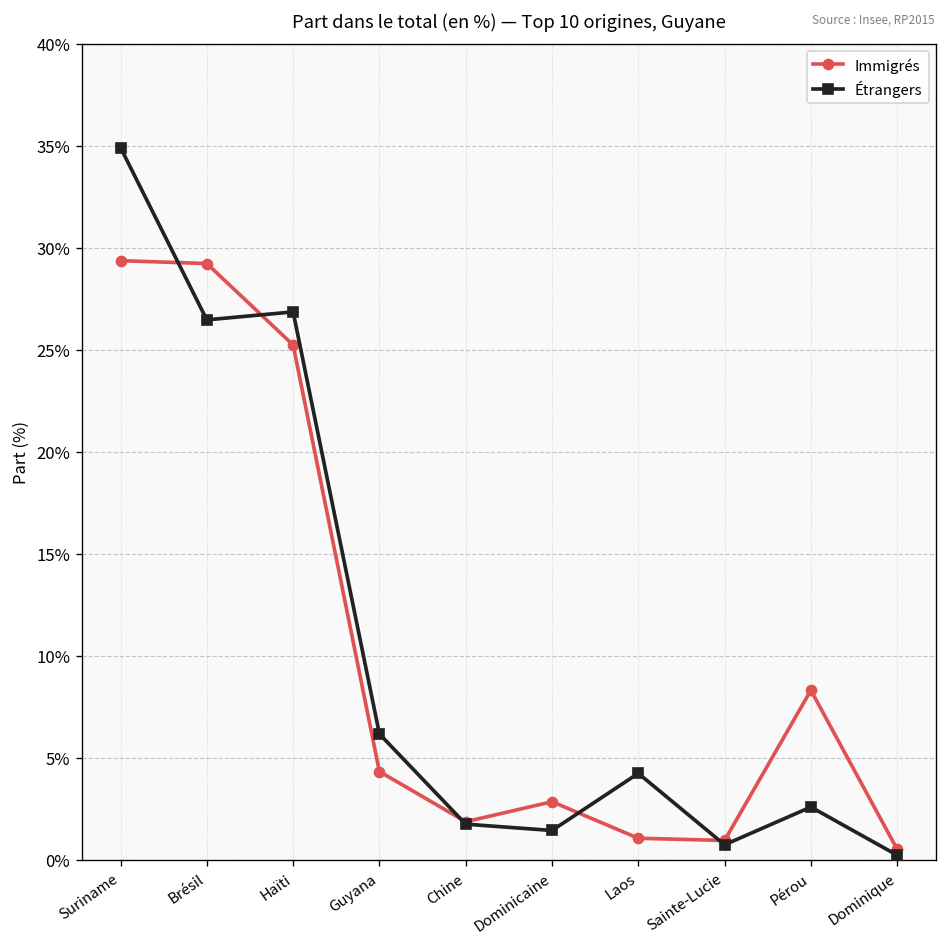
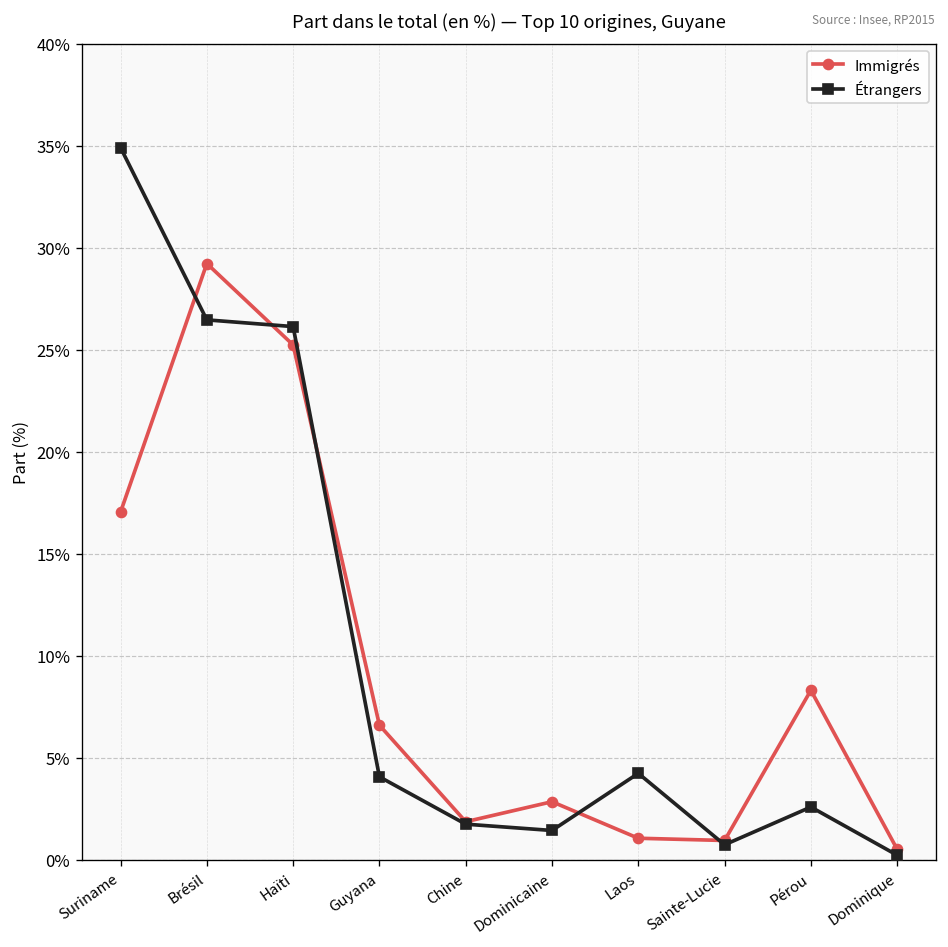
Immigrés, Suriname: 29.4% -> 17.0%
Étrangers, Haïti: 26.9% -> 26.1%
Immigrés, Guyana: 4.3% -> 6.6%
Étrangers, Guyana: 6.2% -> 4.1%
